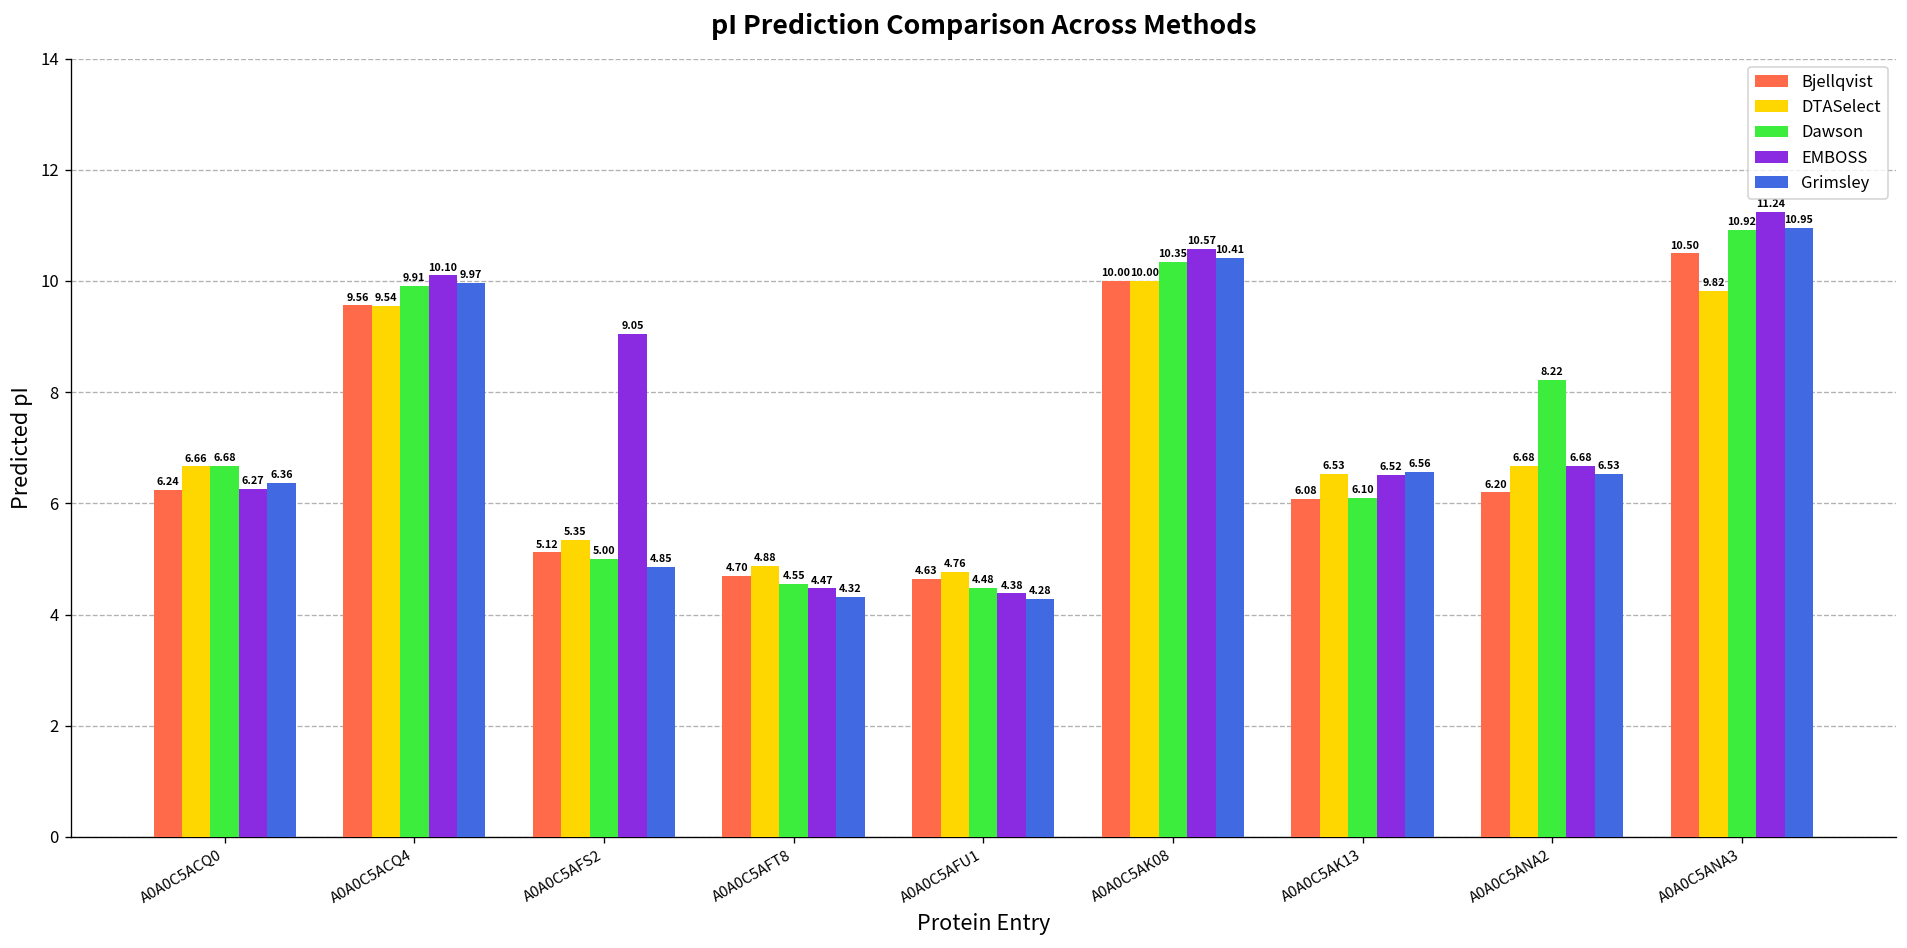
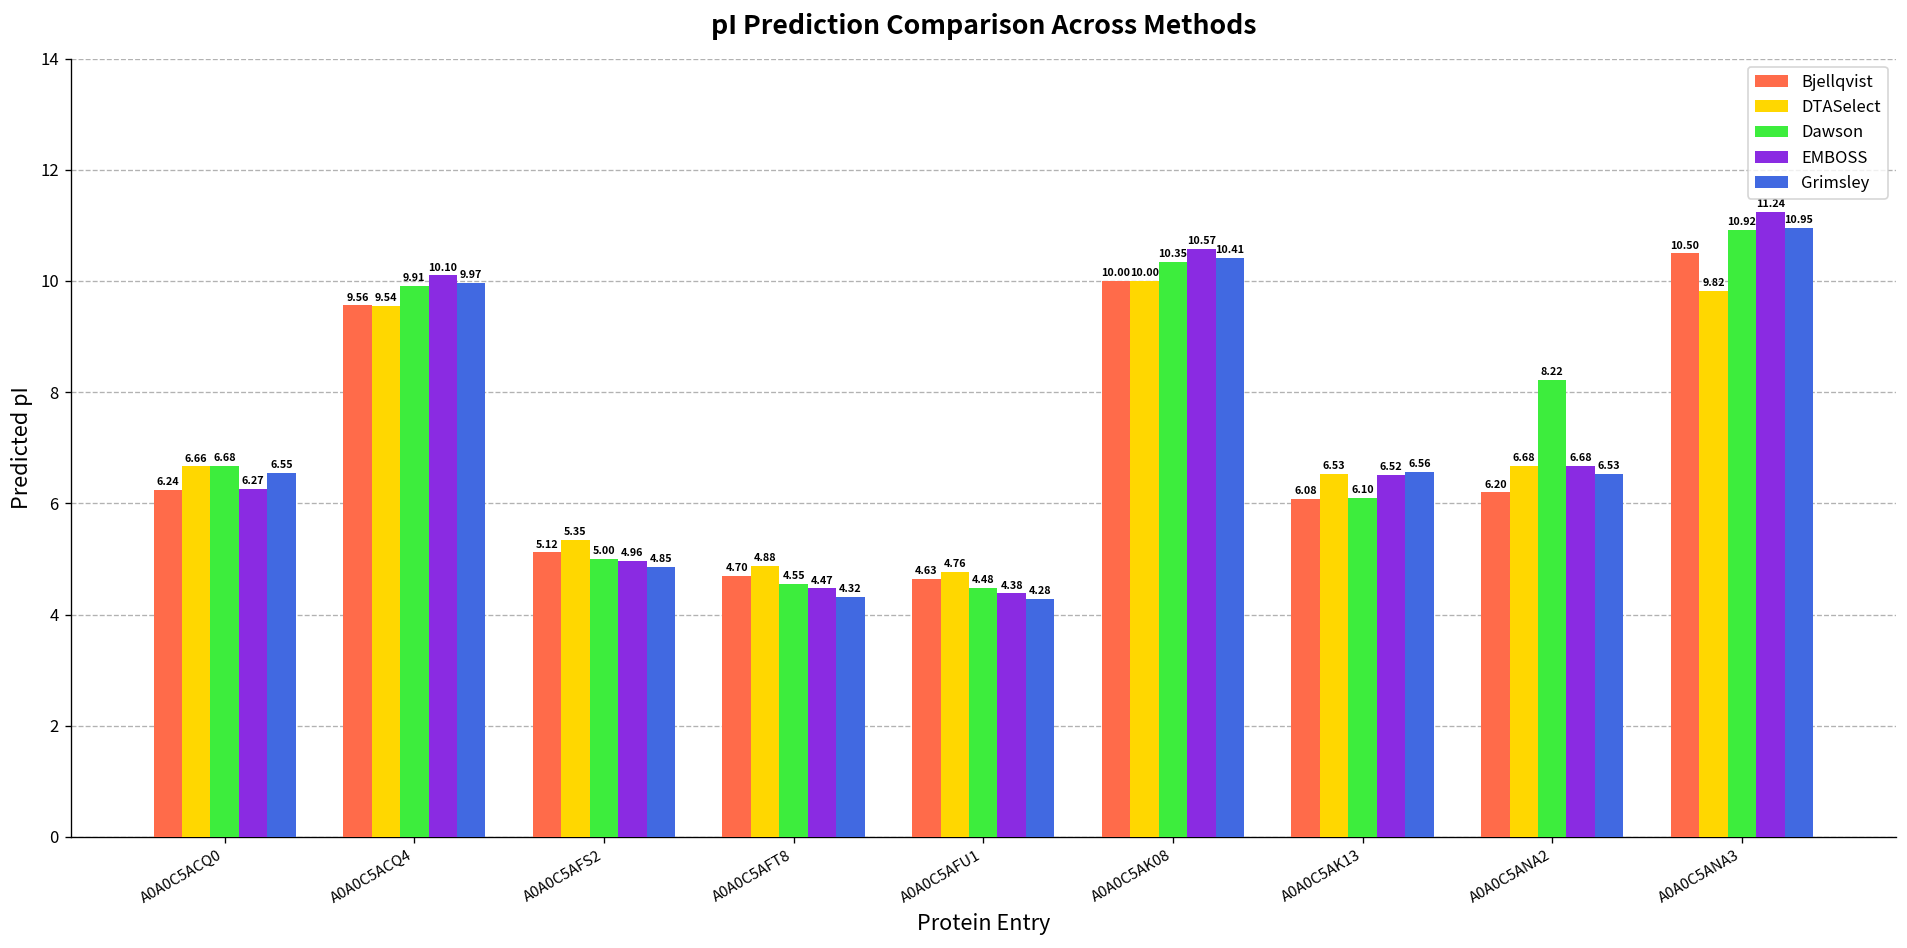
Grimsley, A0A0C5ACQ0: 6.36 -> 6.55
EMBOSS, A0A0C5AFS2: 9.05 -> 4.96
